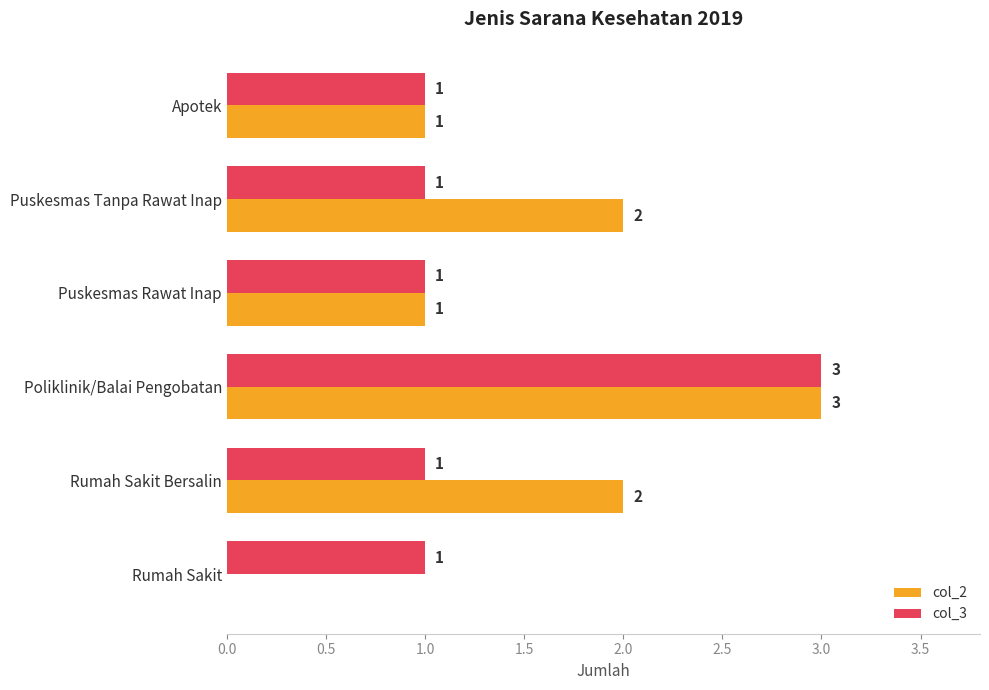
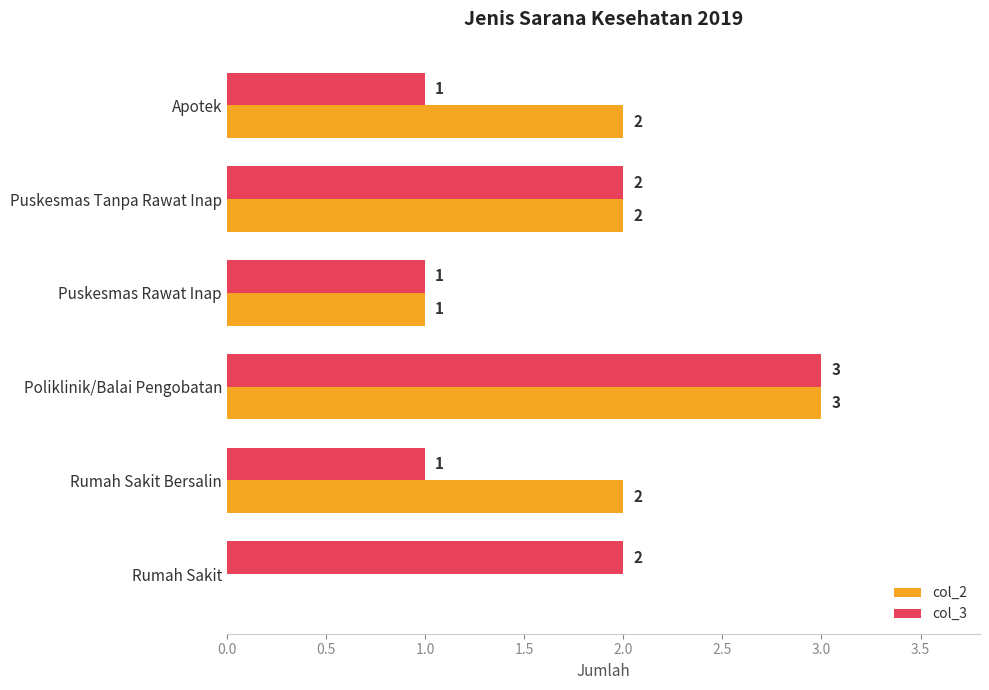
col_2, Apotek: 1 -> 2
col_3, Puskesmas Tanpa Rawat Inap: 1 -> 2
col_3, Rumah Sakit: 1 -> 2
